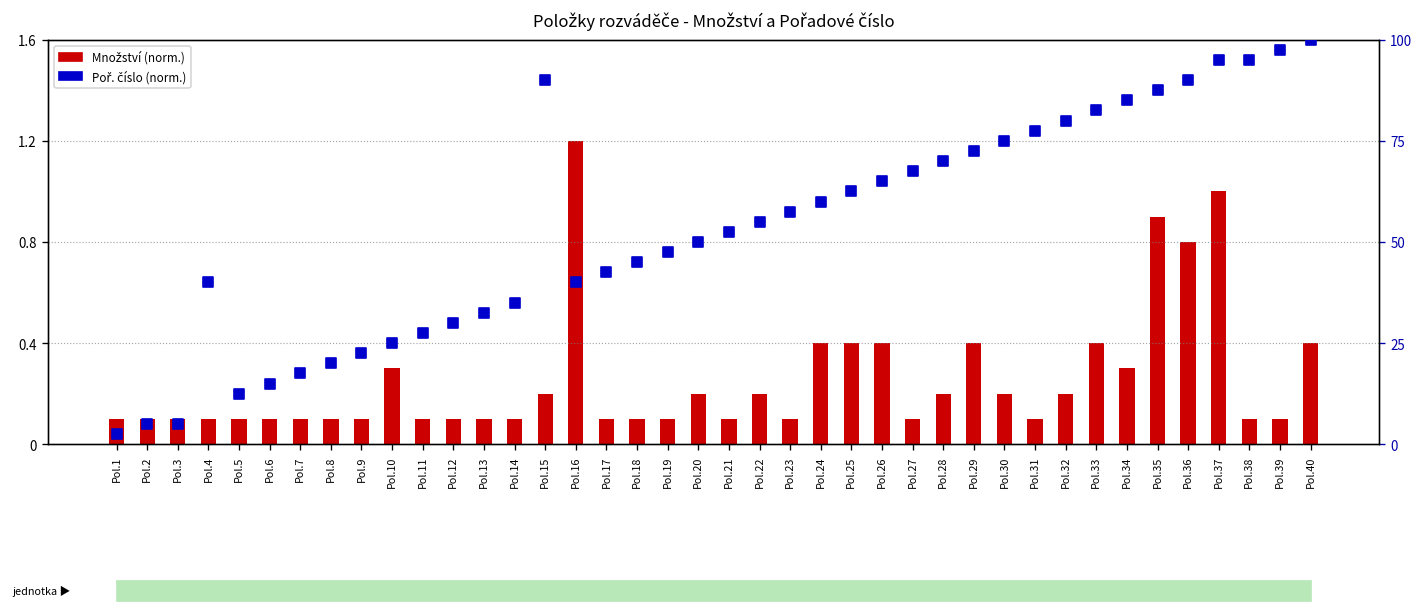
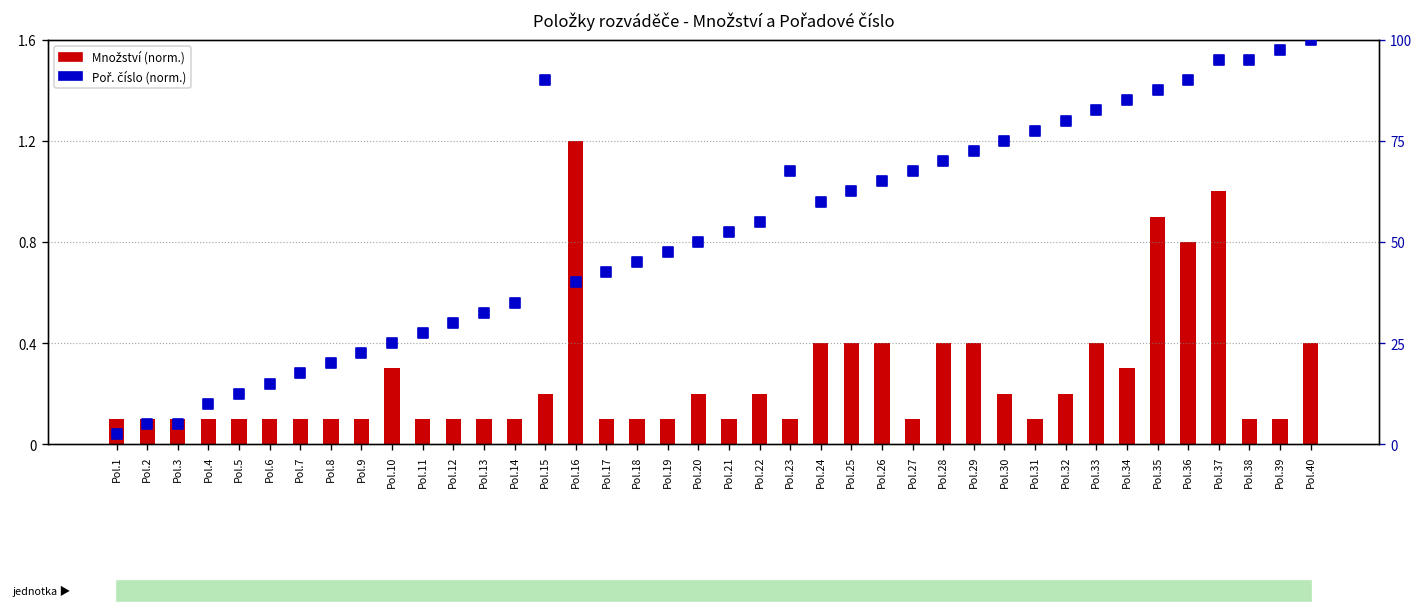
Množství (norm.), Pol.28: 0.20 -> 0.40
Poř. číslo (norm.), Pol.4: 40 -> 10
Poř. číslo (norm.), Pol.23: 57 -> 68
